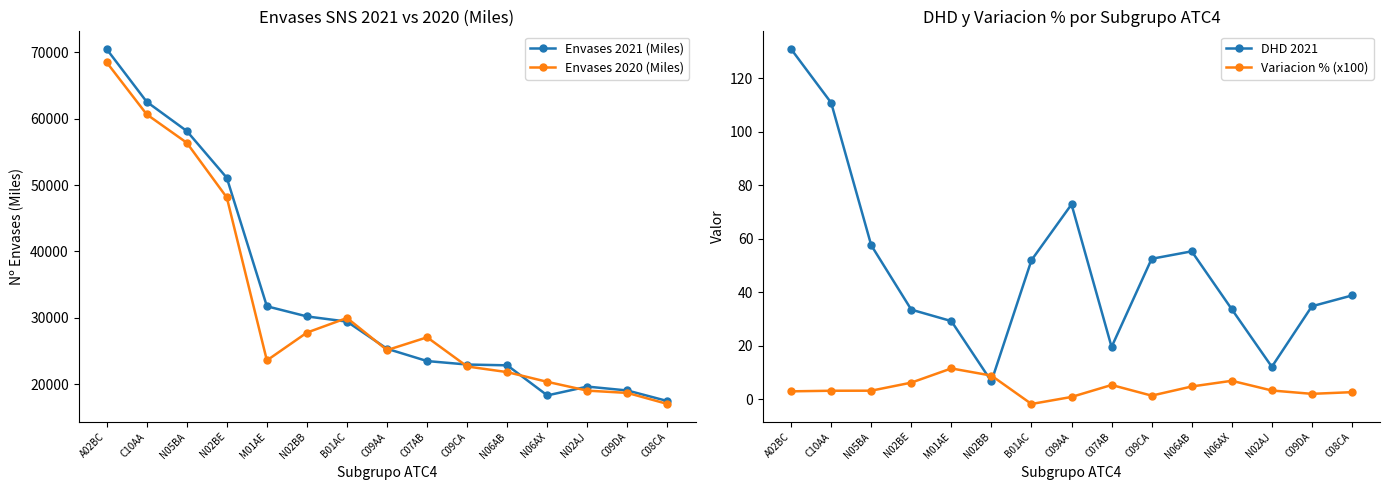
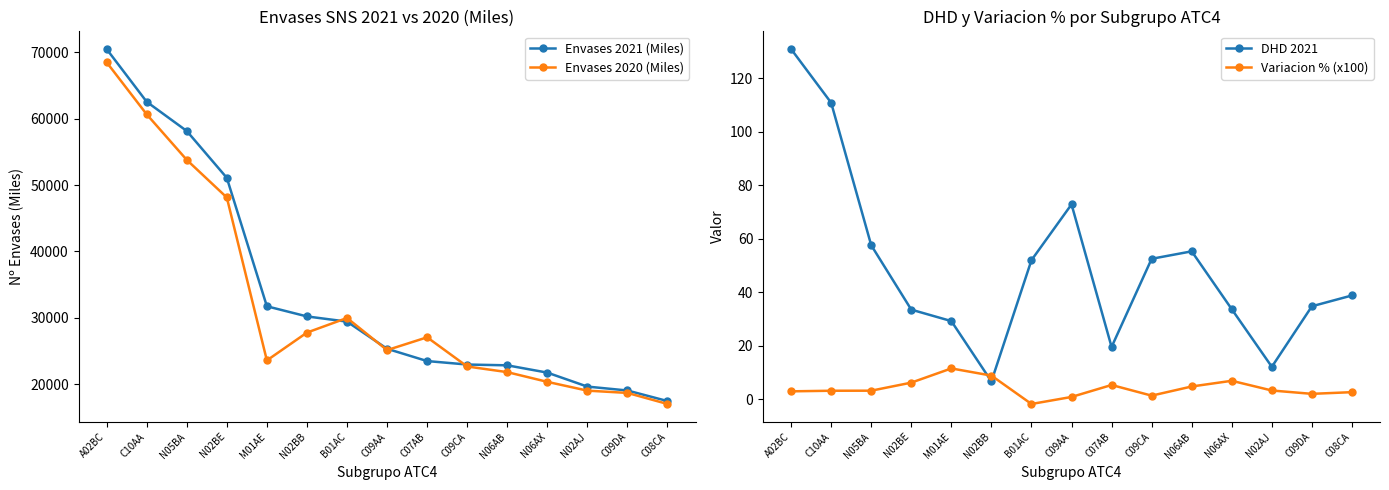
Envases SNS 2021 vs 2020 (Miles), Envases 2020 (Miles), N05BA: 56000 -> 54000
Envases SNS 2021 vs 2020 (Miles), Envases 2021 (Miles), N06AX: 18000 -> 22000
